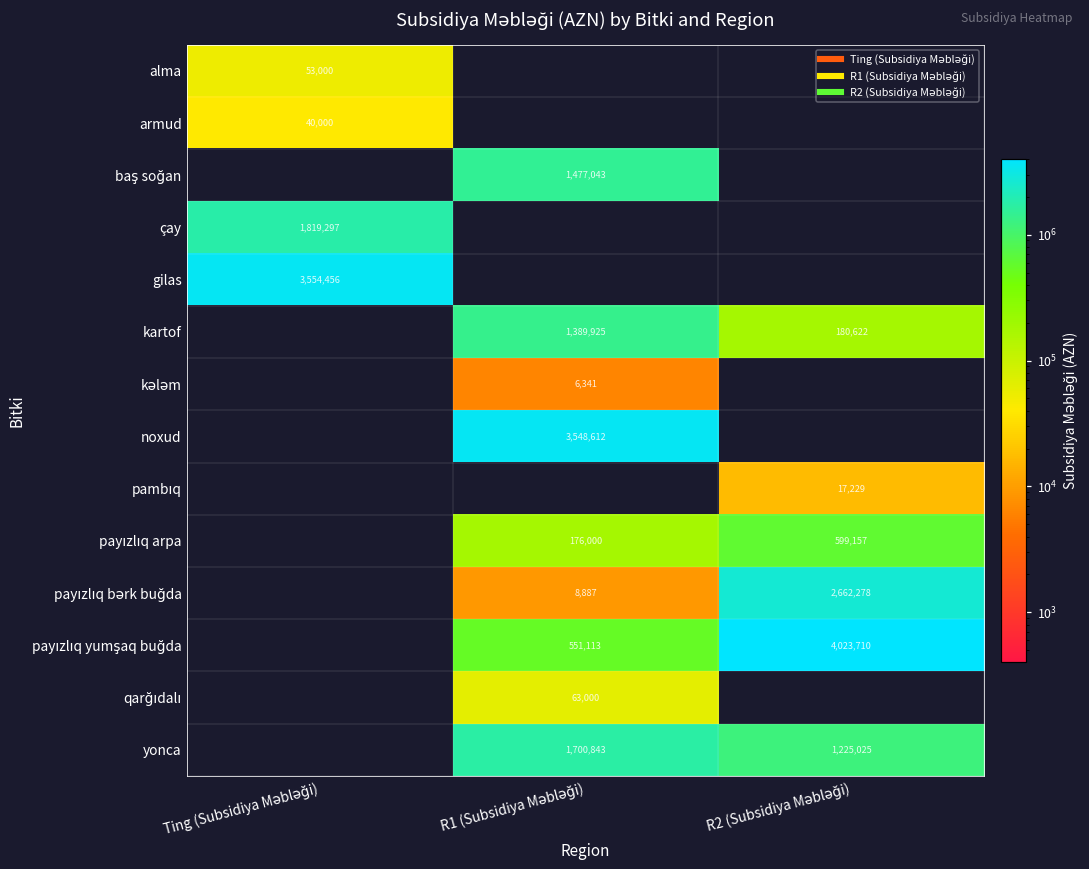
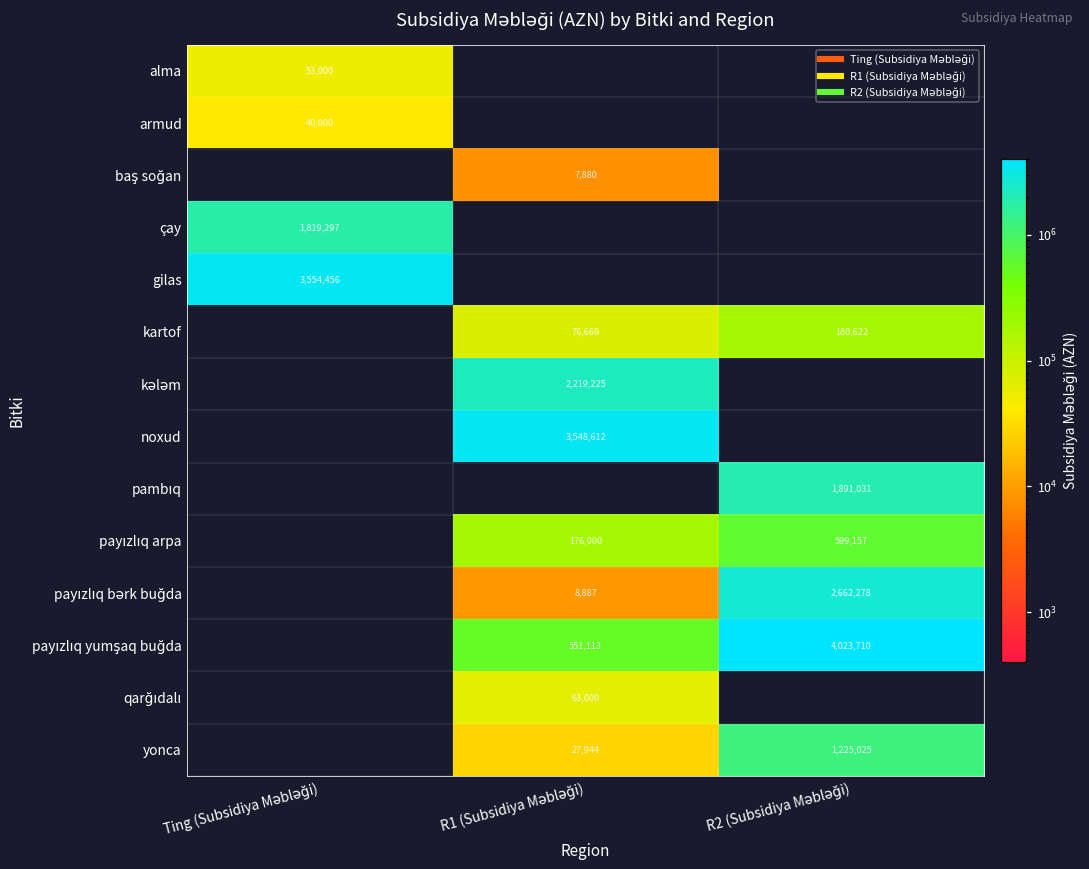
baş soğan, R1 (Subsidiya Məbləği): 1,477,043 -> 7,880
kartof, R1 (Subsidiya Məbləği): 1,389,925 -> 76,669
kələm, R1 (Subsidiya Məbləği): 6,341 -> 2,219,225
pambıq, R2 (Subsidiya Məbləği): 17,229 -> 1,891,031
yonca, R1 (Subsidiya Məbləği): 1,700,843 -> 27,944
